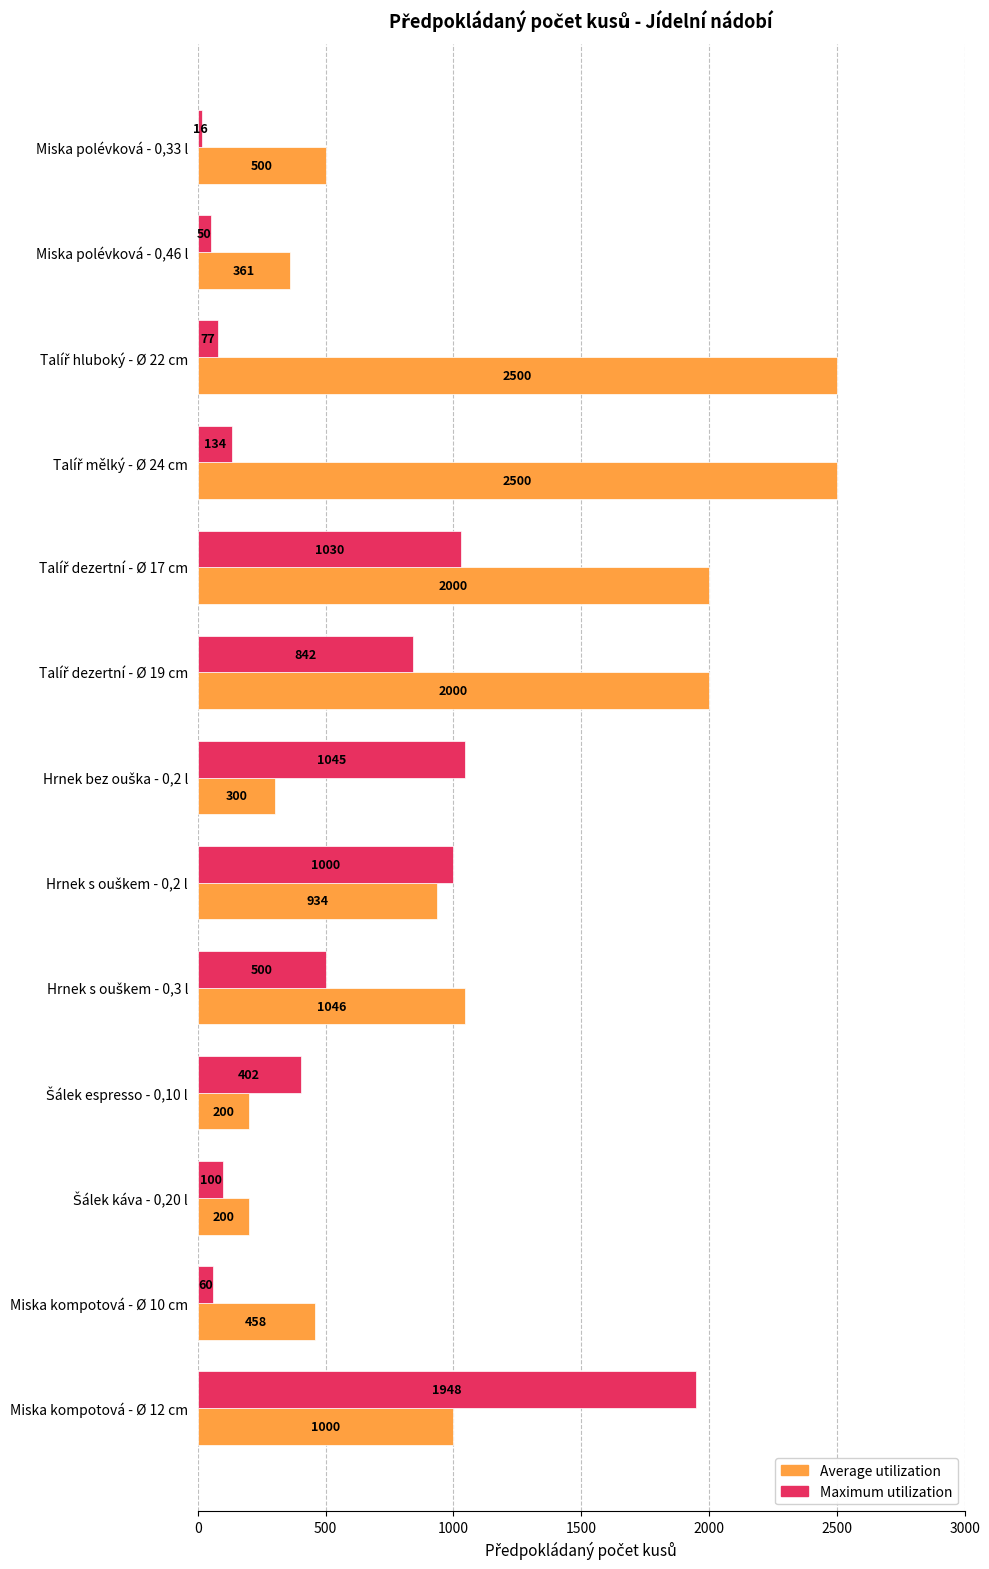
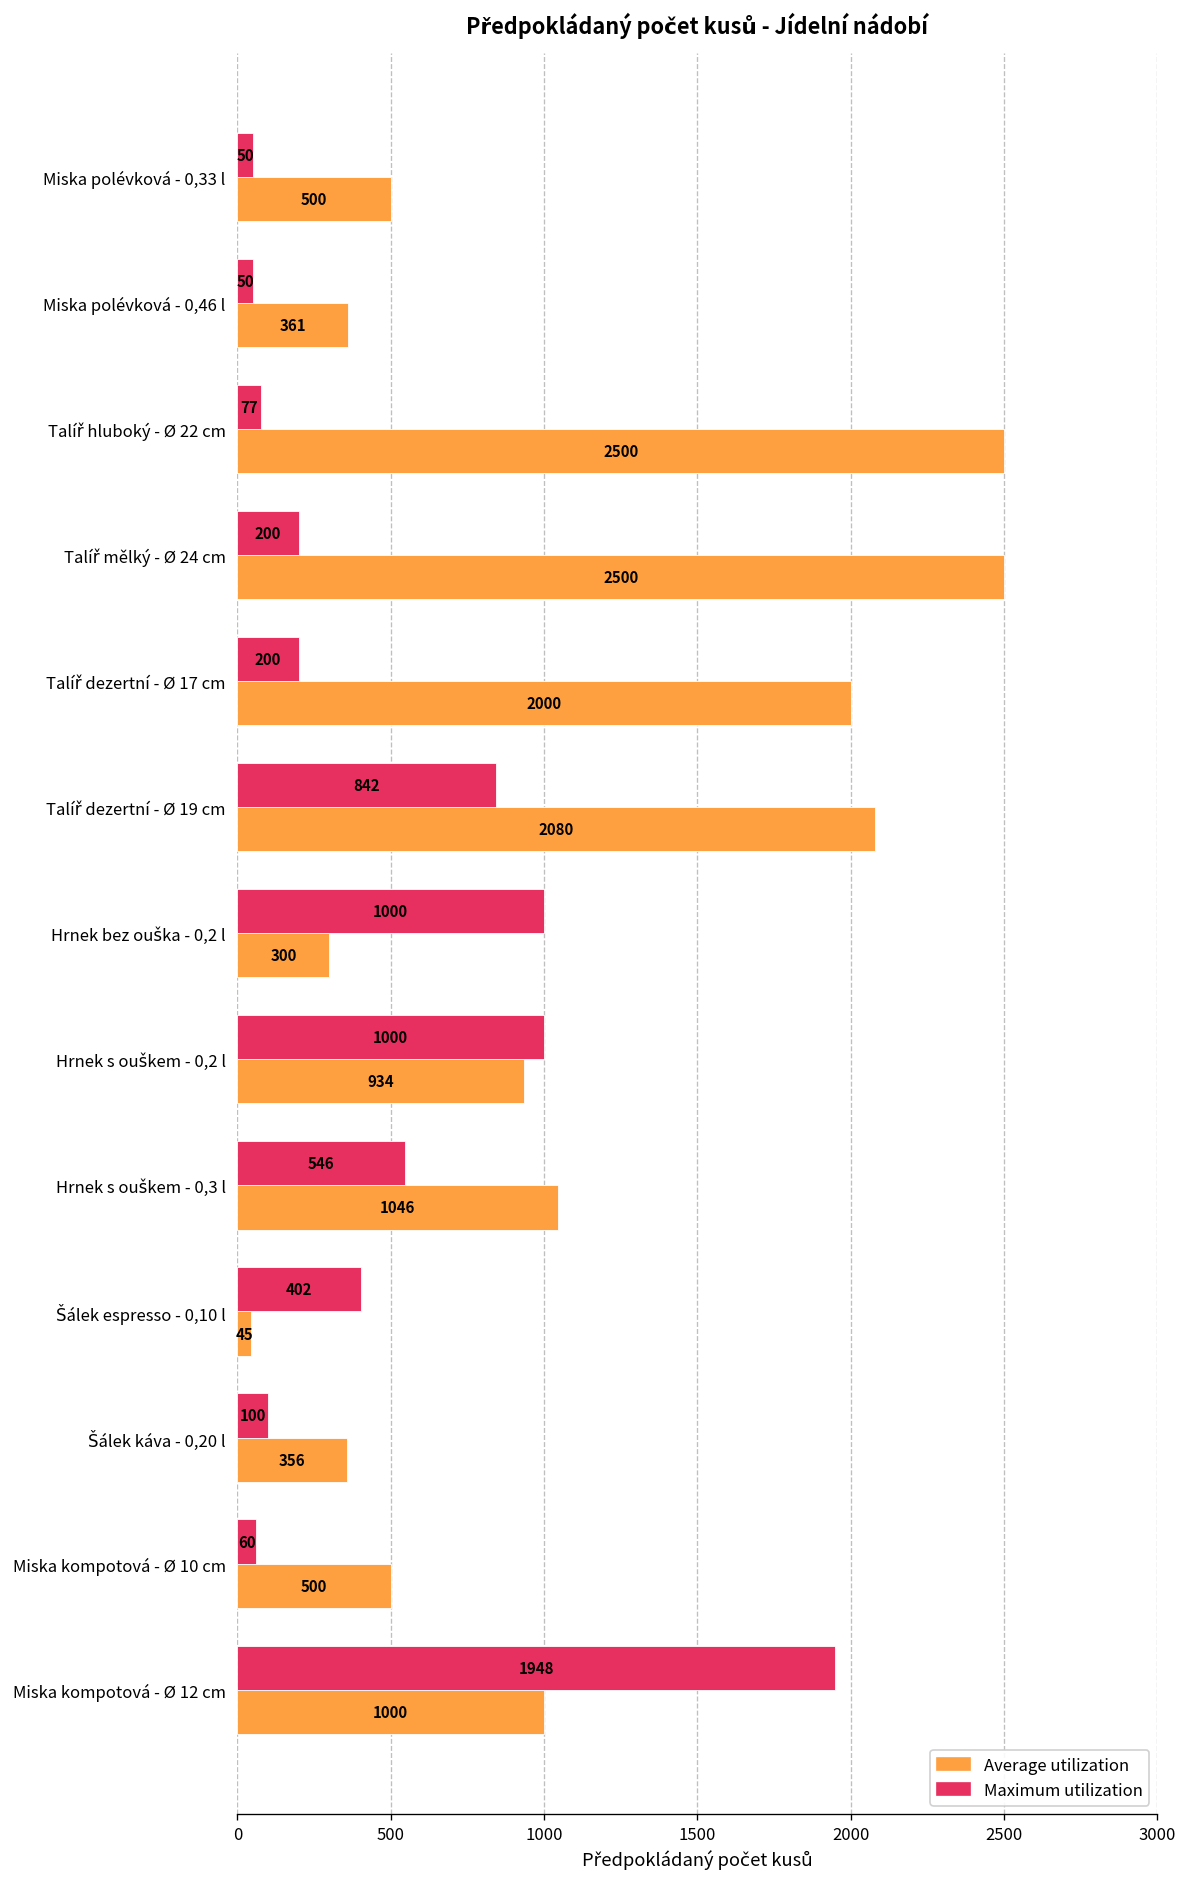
Maximum utilization, Miska polévková - 0,33 l: 16 -> 50
Maximum utilization, Talíř mělký - Ø 24 cm: 134 -> 200
Maximum utilization, Talíř dezertní - Ø 17 cm: 1030 -> 200
Average utilization, Talíř dezertní - Ø 19 cm: 2000 -> 2080
Maximum utilization, Hrnek bez ouška - 0,2 l: 1045 -> 1000
Maximum utilization, Hrnek s ouškem - 0,3 l: 500 -> 546
Average utilization, Šálek espresso - 0,10 l: 200 -> 45
Average utilization, Šálek káva - 0,20 l: 200 -> 356
Average utilization, Miska kompotová - Ø 10 cm: 458 -> 500
